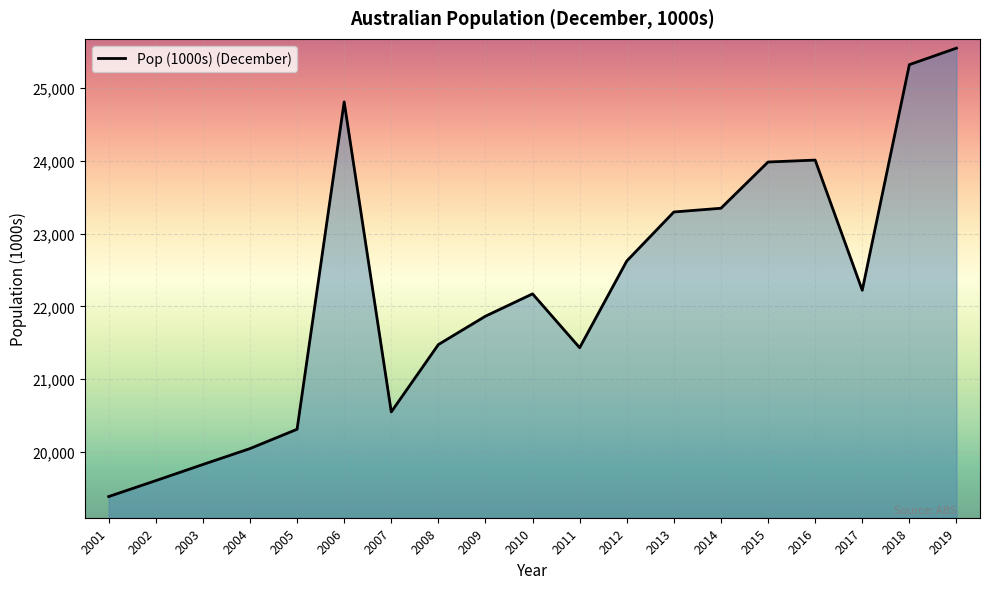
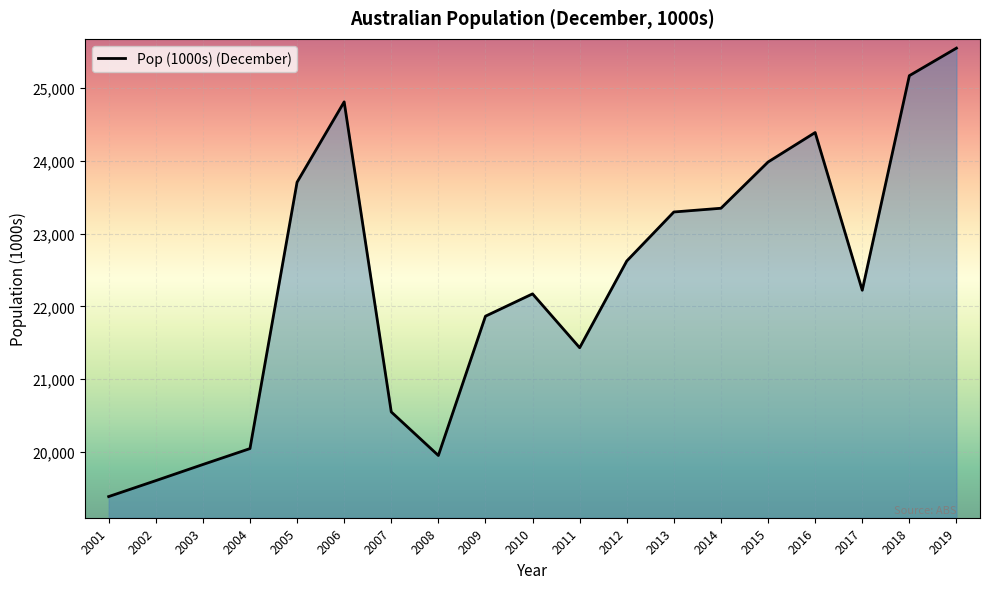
2005: 20,300 -> 23,700
2008: 21,500 -> 20,000
2016: 24,000 -> 24,400
2018: 25,300 -> 25,200
